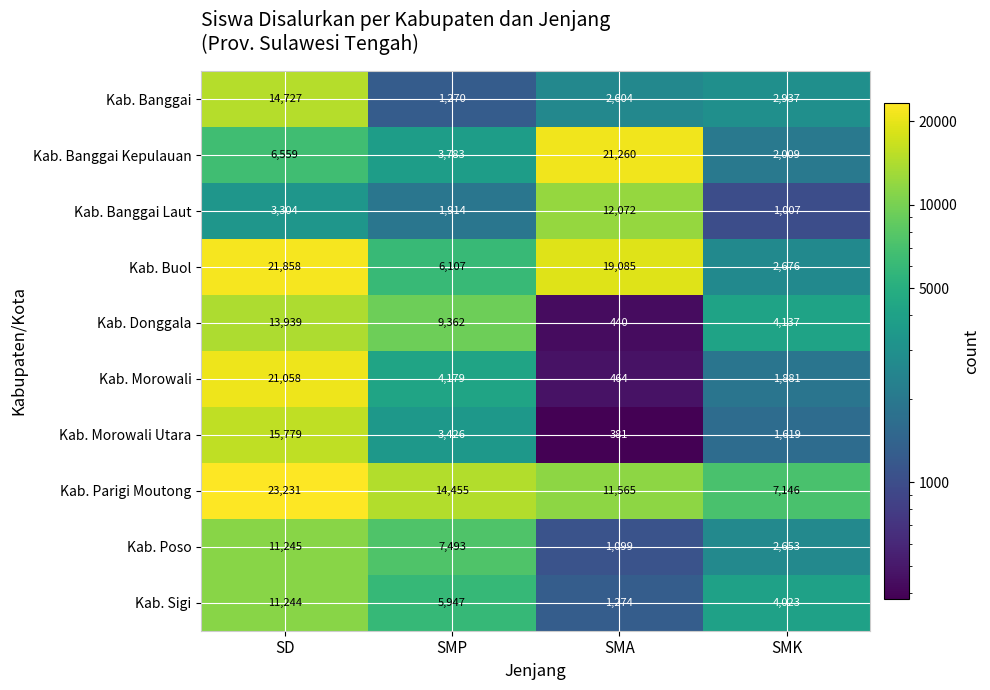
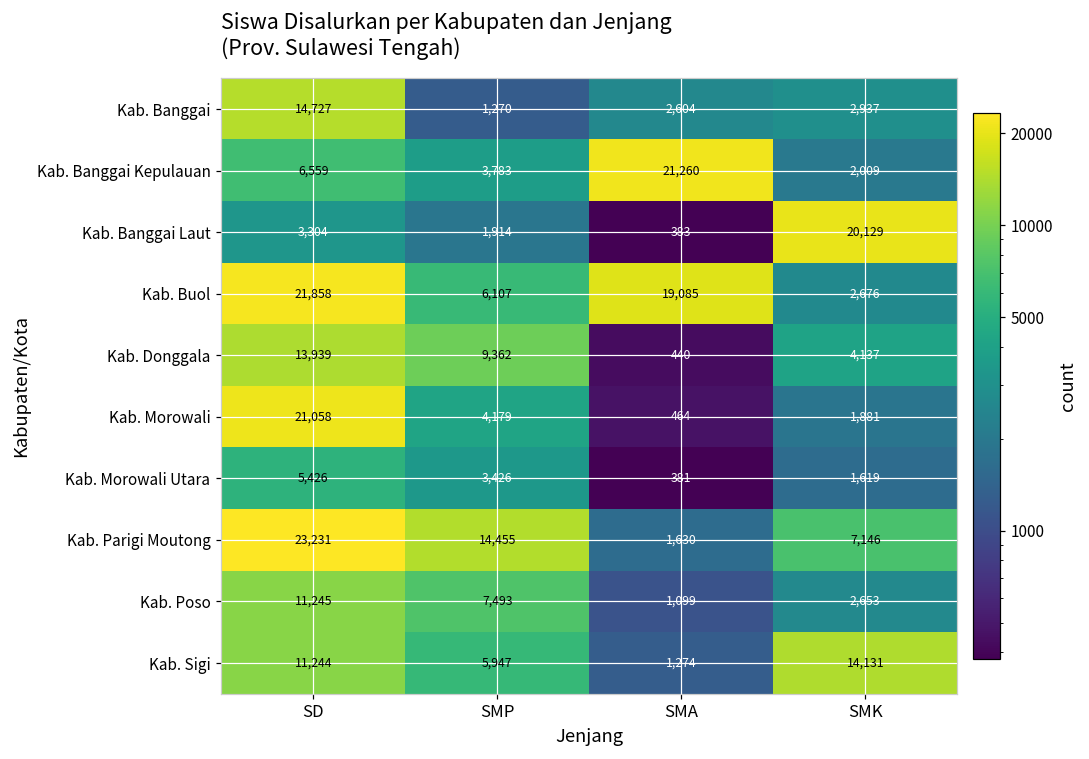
Kab. Banggai Laut, SMA: 12,072 -> 383
Kab. Banggai Laut, SMK: 1,007 -> 20,129
Kab. Morowali Utara, SD: 15,779 -> 5,426
Kab. Parigi Moutong, SMA: 11,565 -> 1,630
Kab. Sigi, SMK: 4,023 -> 14,131
